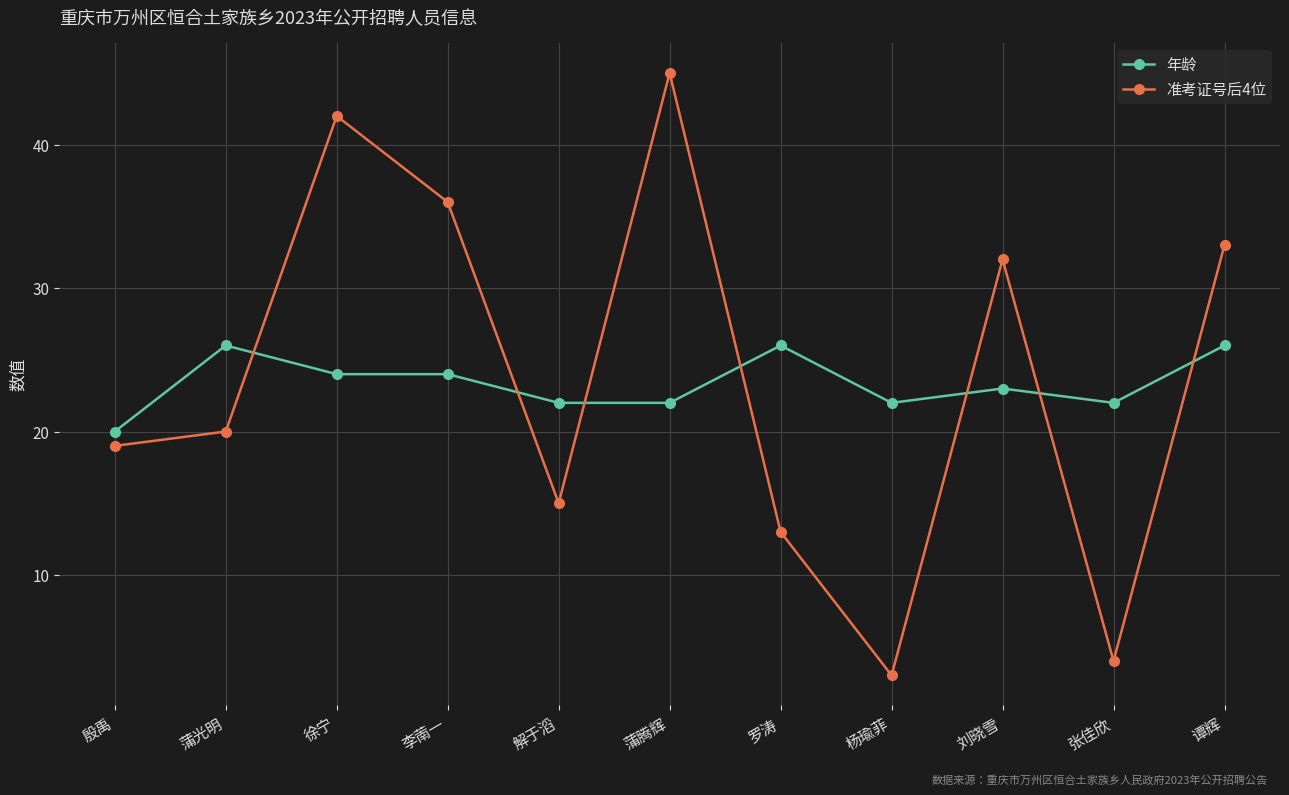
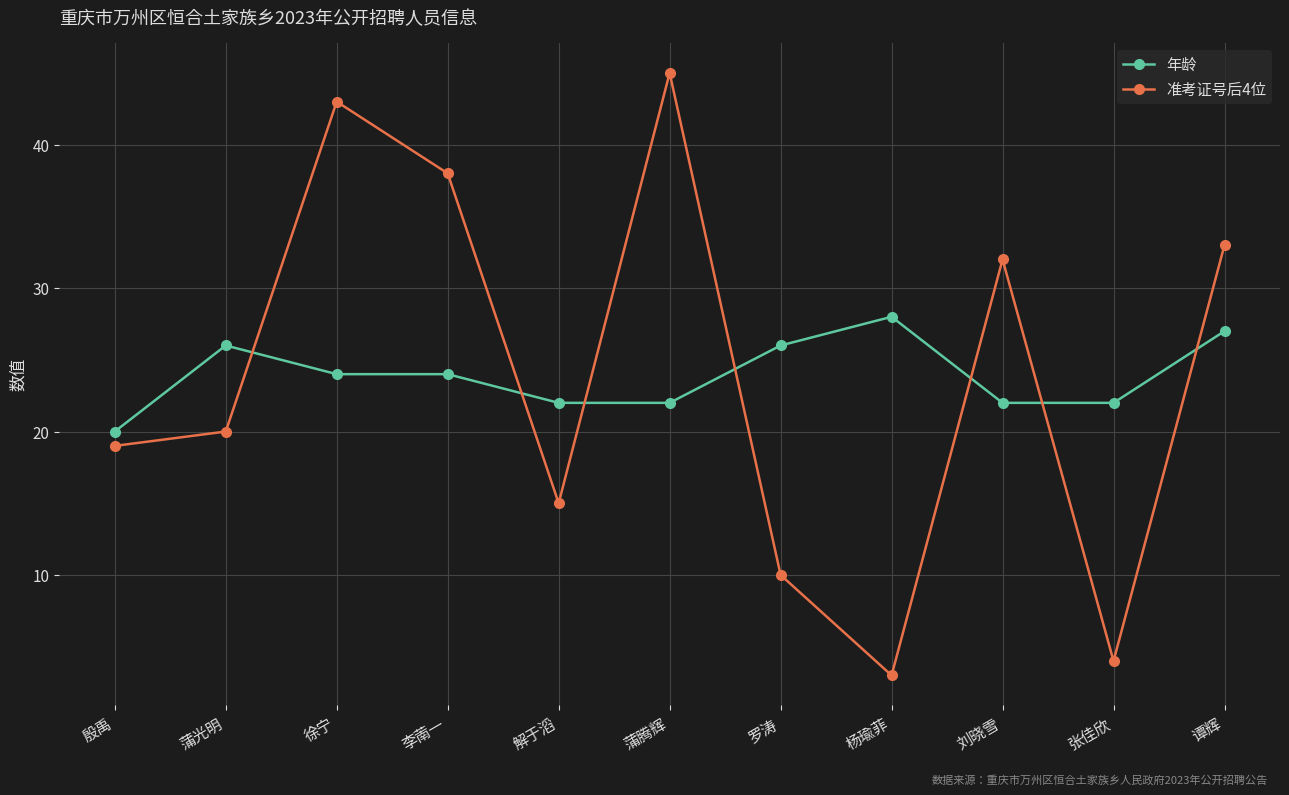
准考证号后4位, 徐宁: 42 -> 43
准考证号后4位, 李萳一: 36 -> 38
准考证号后4位, 罗涛: 13 -> 10
年龄, 杨瑜菲: 22 -> 28
年龄, 刘晓雪: 23 -> 22
年龄, 谭辉: 26 -> 27
